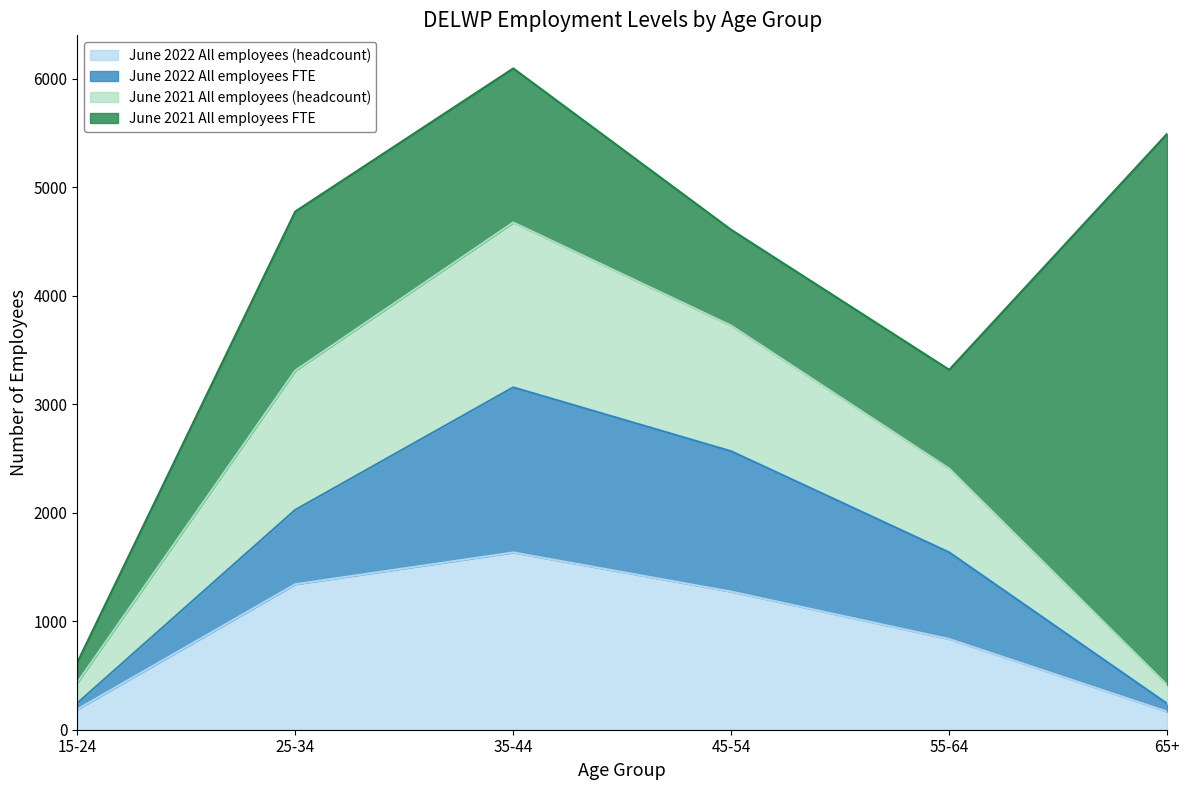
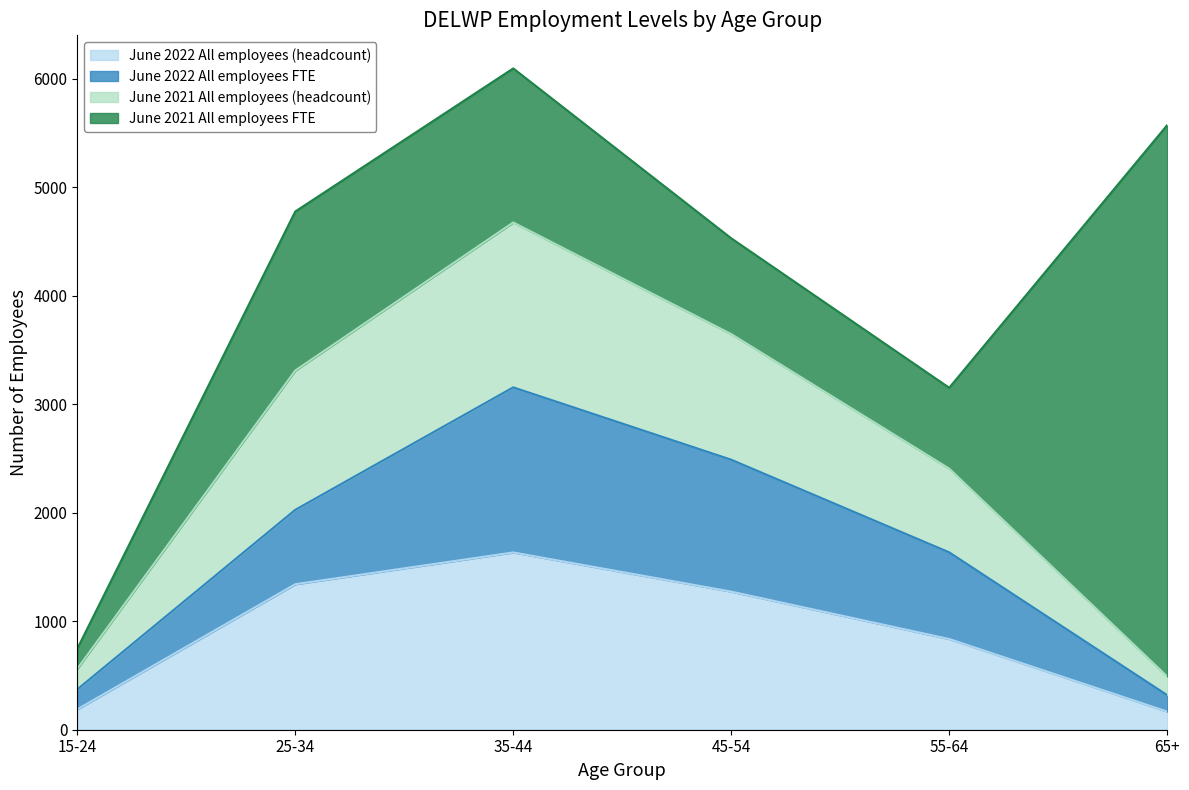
June 2022 All employees FTE, 15-24: 60 -> 180
June 2022 All employees FTE, 45-54: 1290 -> 1220
June 2021 All employees FTE, 55-64: 910 -> 750
June 2022 All employees FTE, 65+: 70 -> 150
